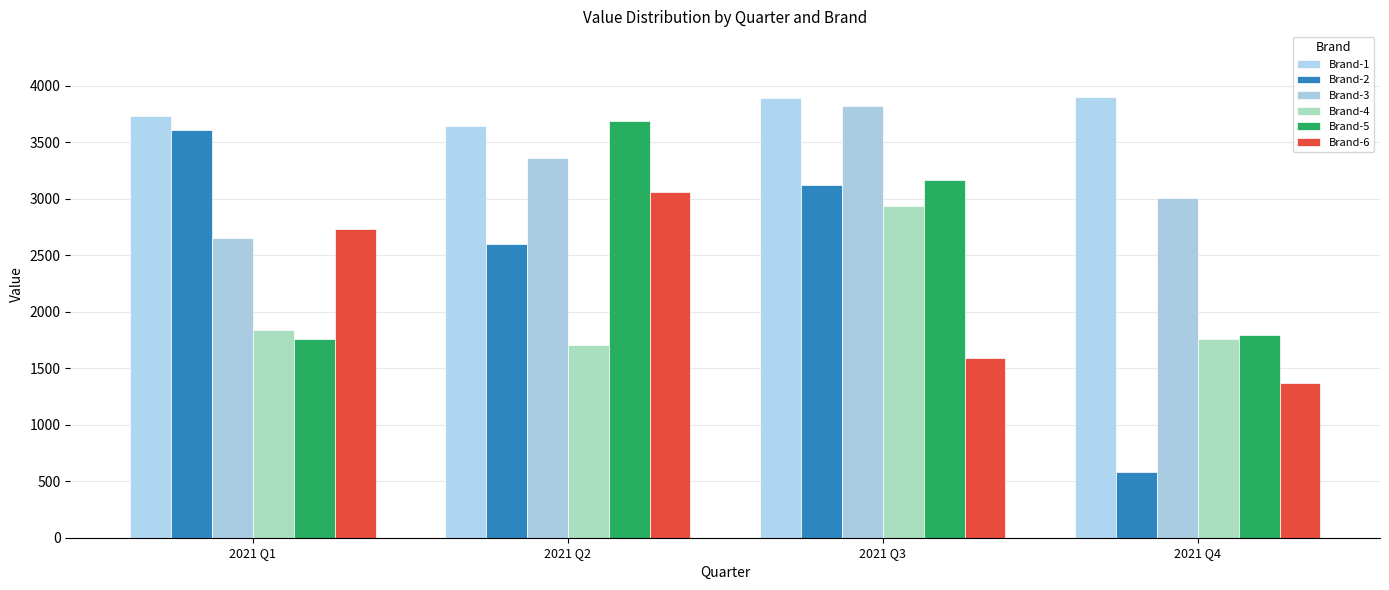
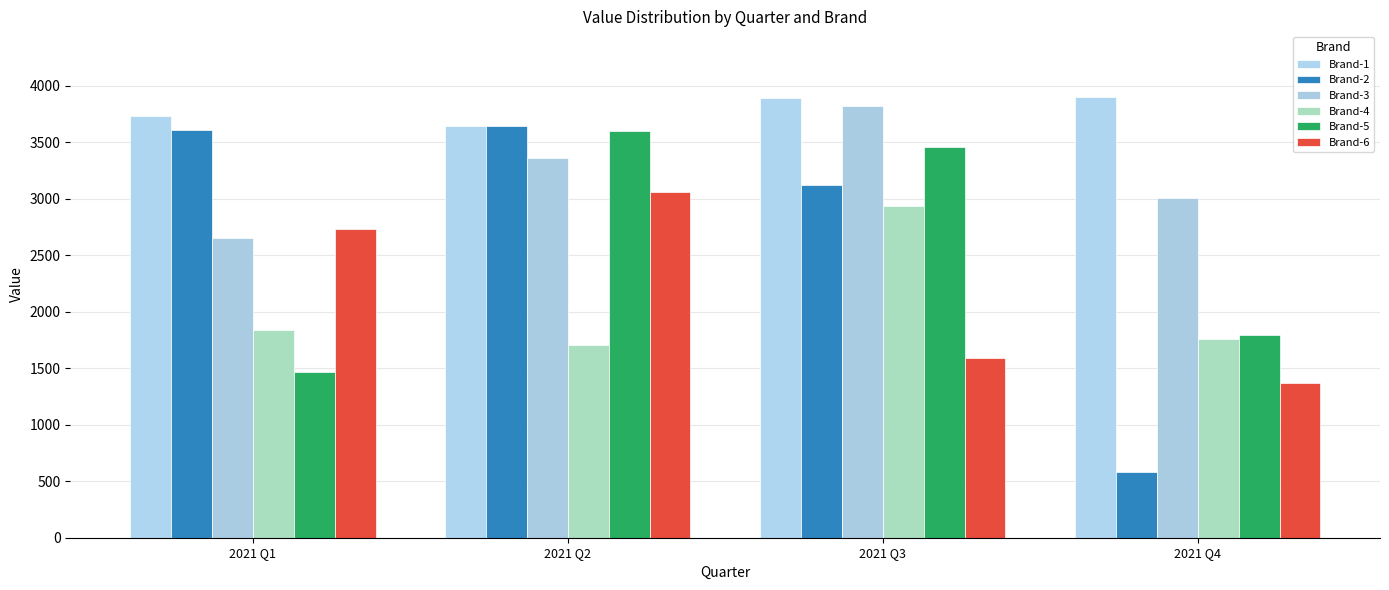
Brand-5, 2021 Q1: 1760 -> 1470
Brand-2, 2021 Q2: 2600 -> 3650
Brand-5, 2021 Q2: 3690 -> 3600
Brand-5, 2021 Q3: 3160 -> 3460
